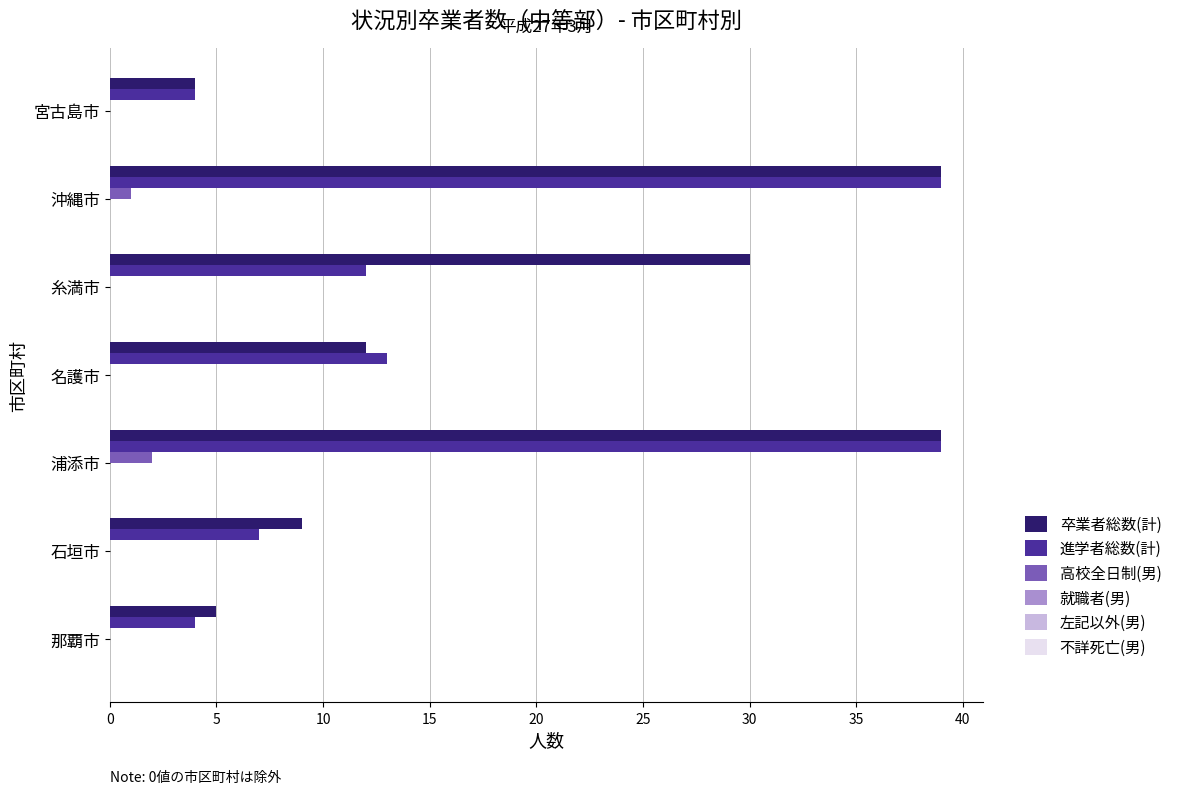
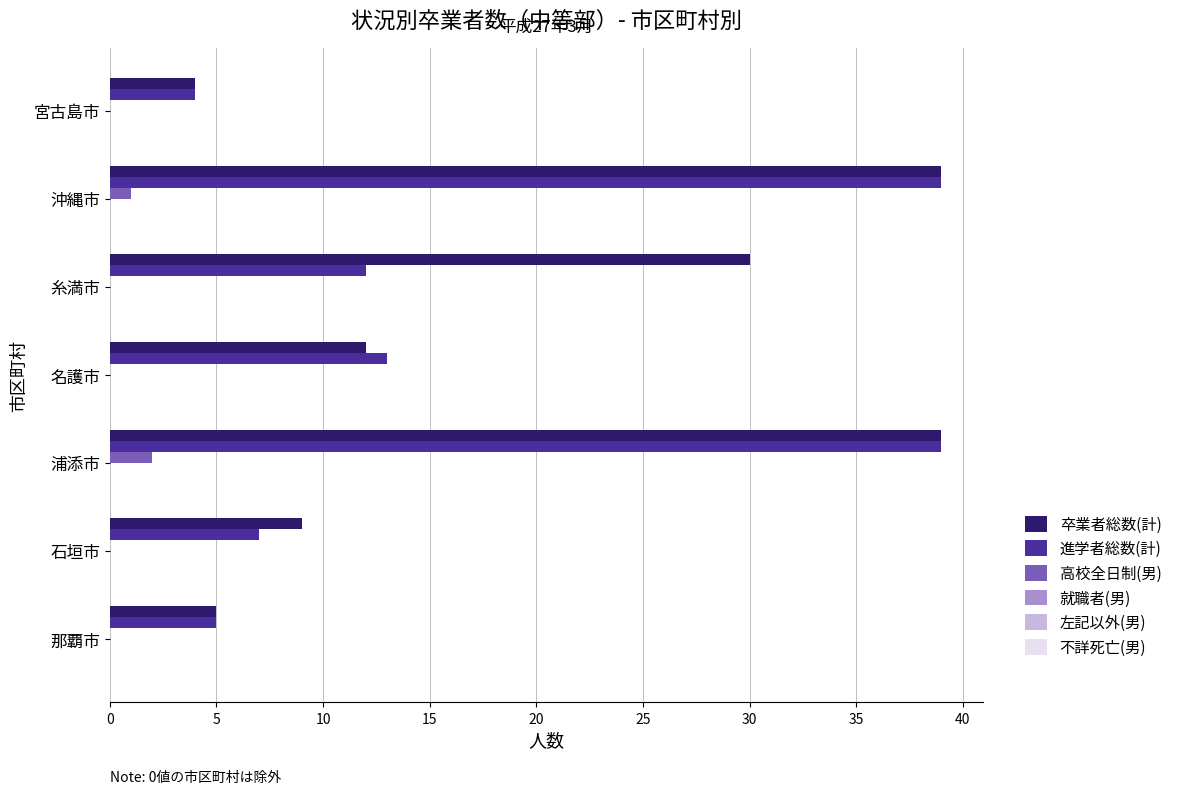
進学者総数(計), 那覇市: 4 -> 5
